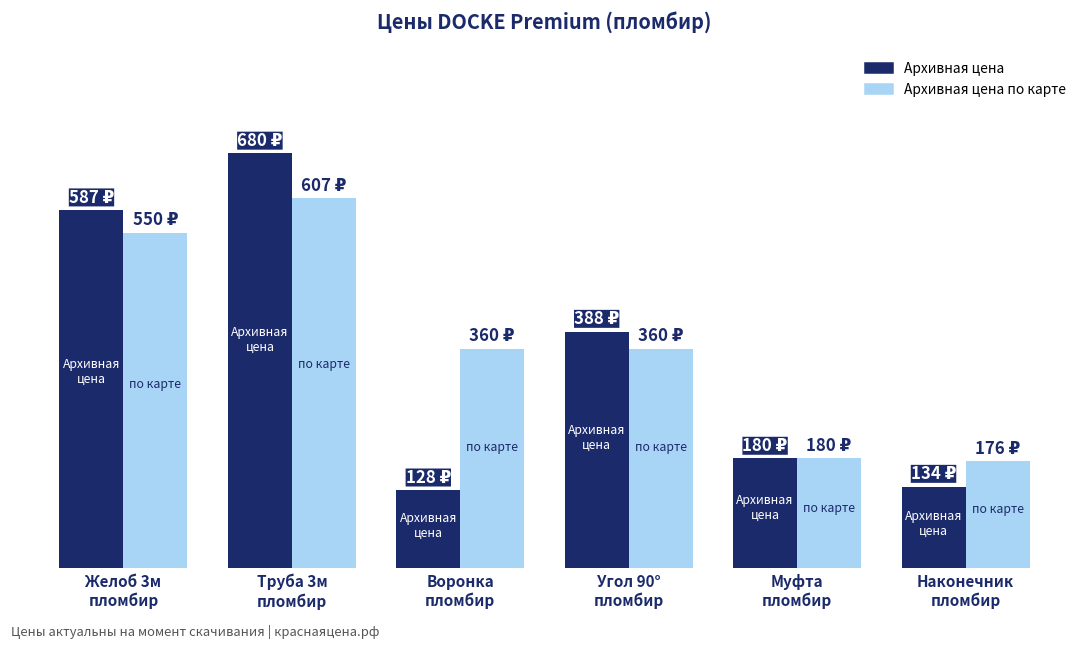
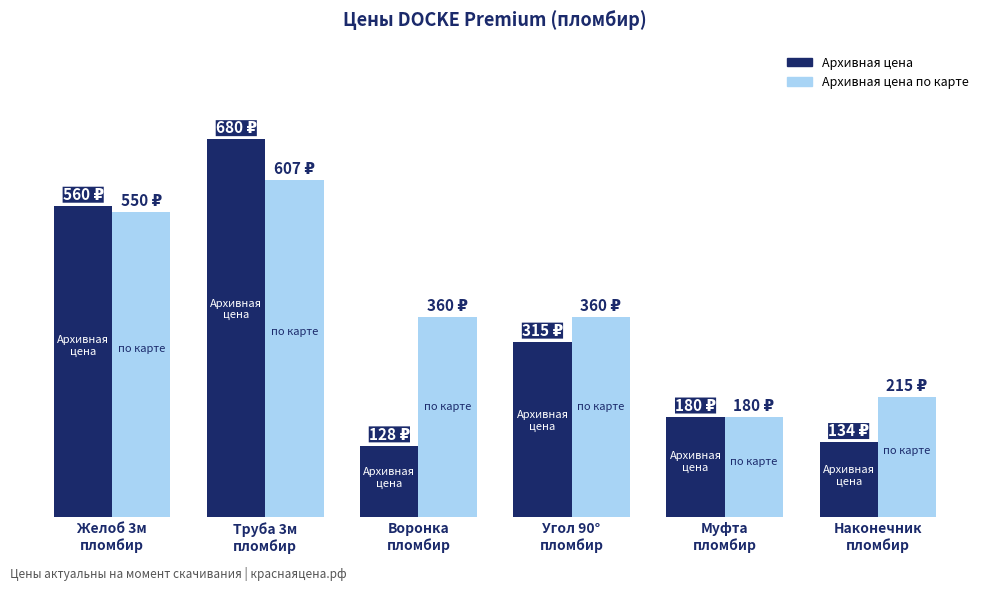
Архивная цена, Желоб 3м пломбир: 587 -> 560
Архивная цена, Угол 90° пломбир: 388 -> 315
Архивная цена по карте, Наконечник пломбир: 176 -> 215
